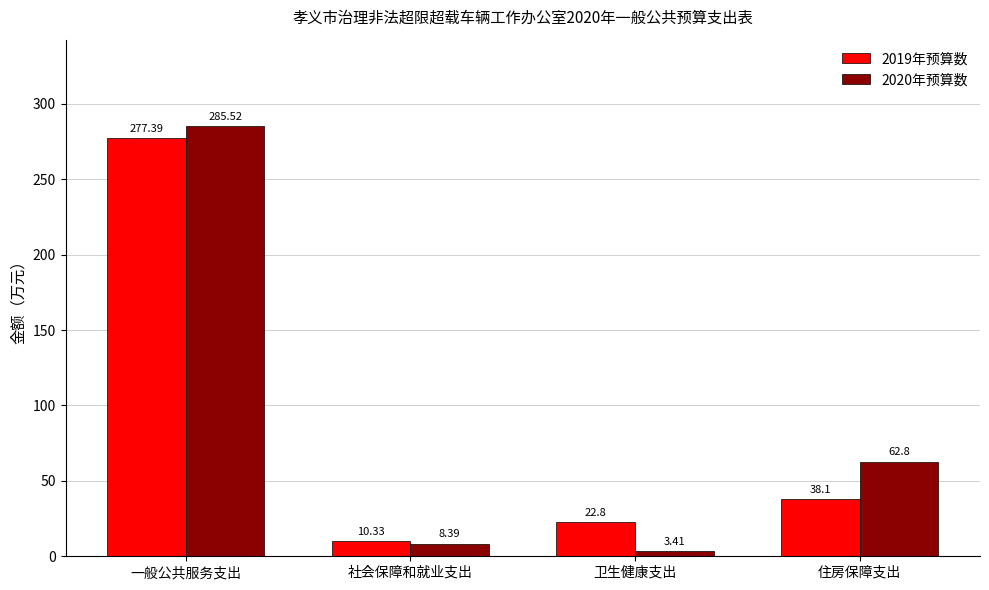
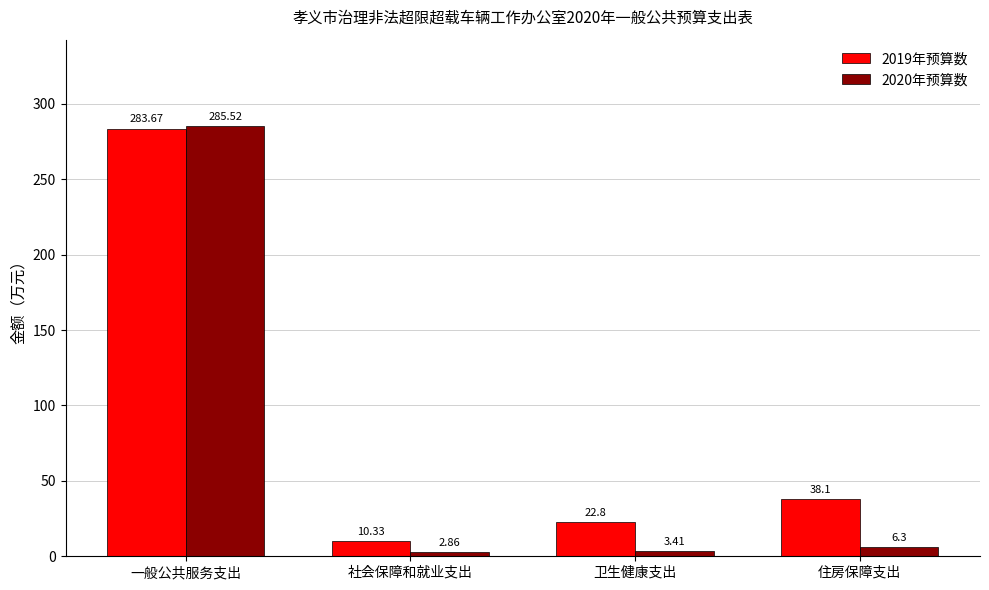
2019年预算数, 一般公共服务支出: 277.39 -> 283.67
2020年预算数, 社会保障和就业支出: 8.39 -> 2.86
2020年预算数, 住房保障支出: 62.8 -> 6.3
